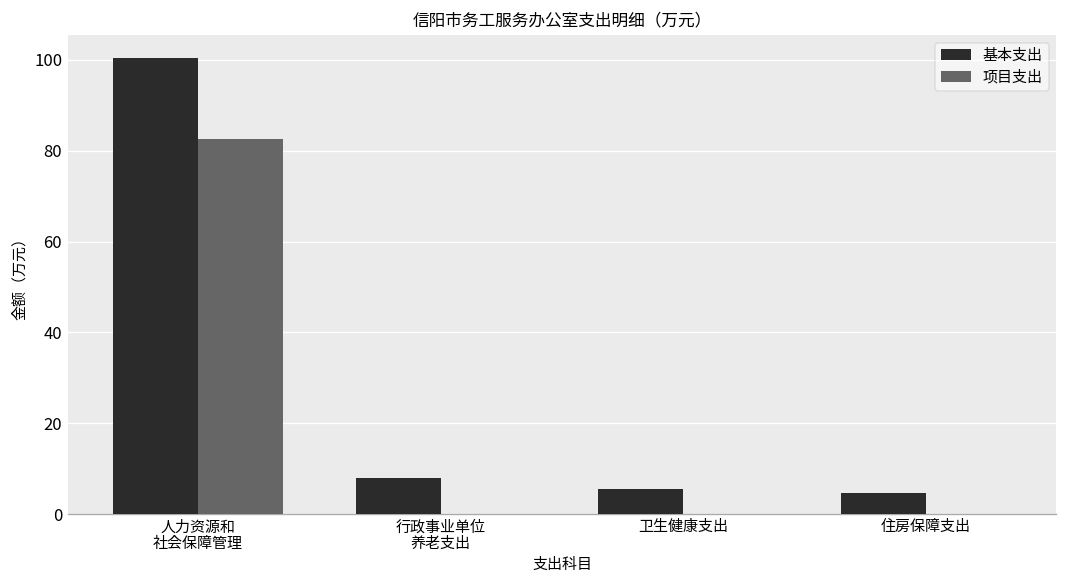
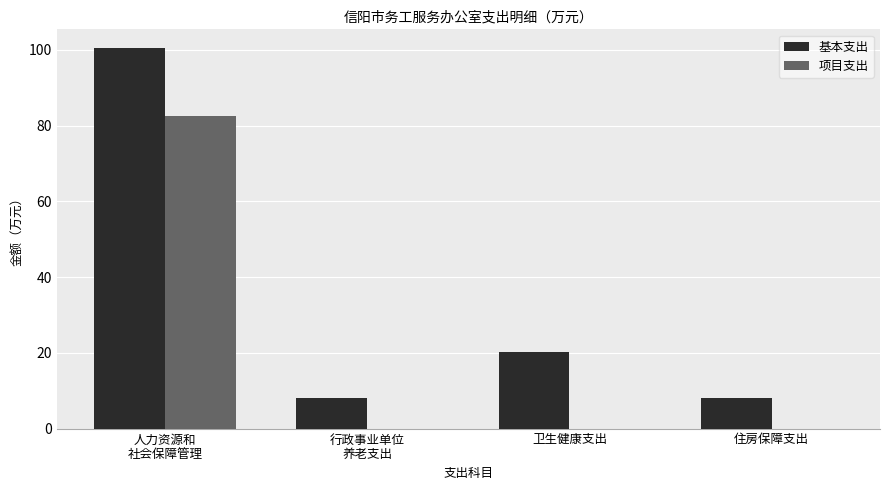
基本支出, 卫生健康支出: 6 -> 20
基本支出, 住房保障支出: 5 -> 8
